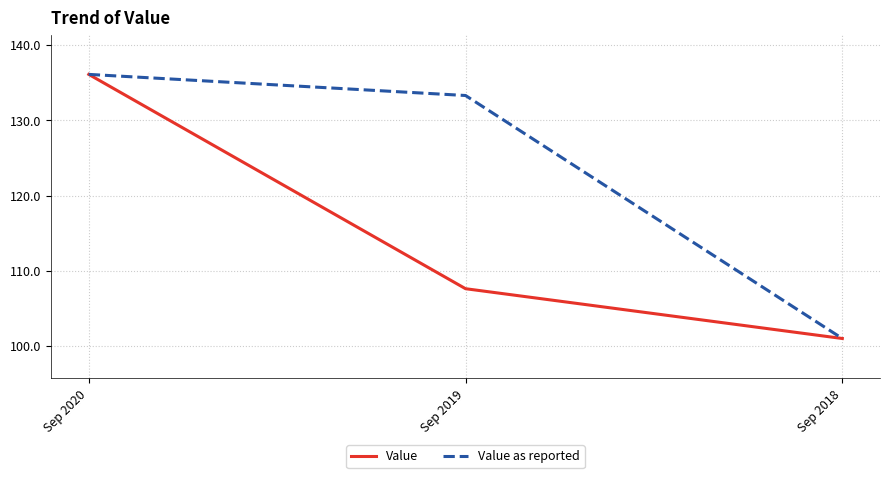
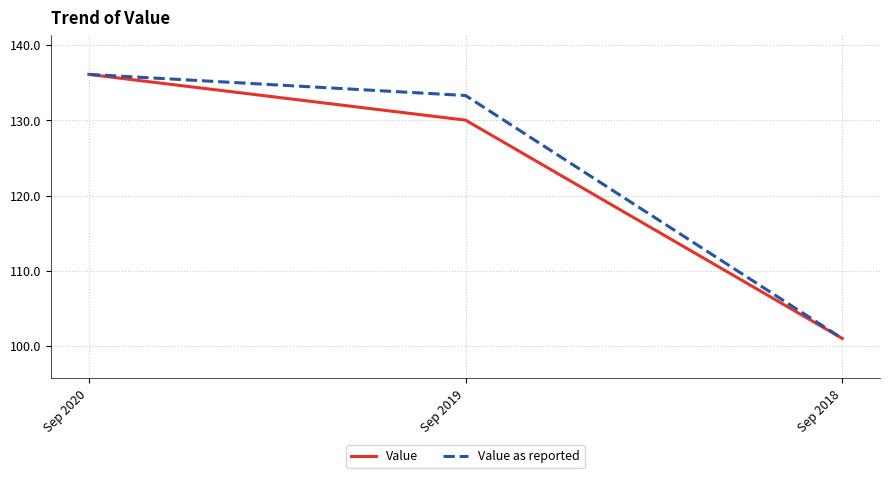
Value, Sep 2019: 108 -> 130
